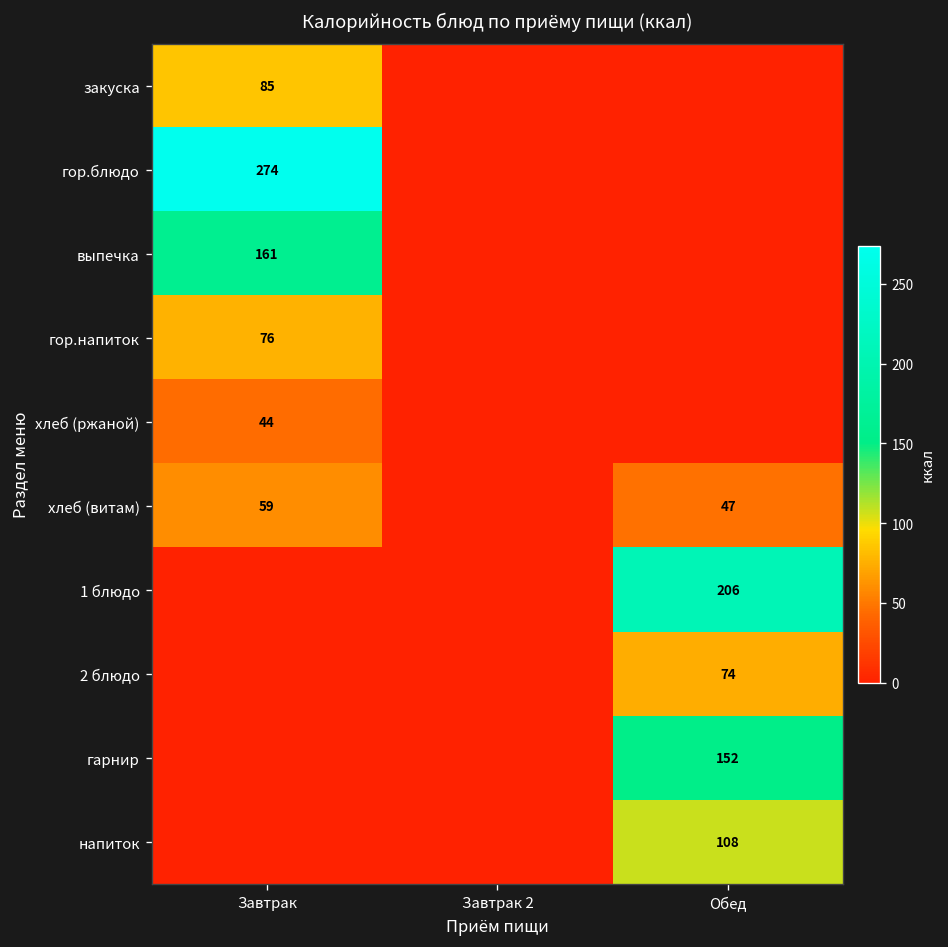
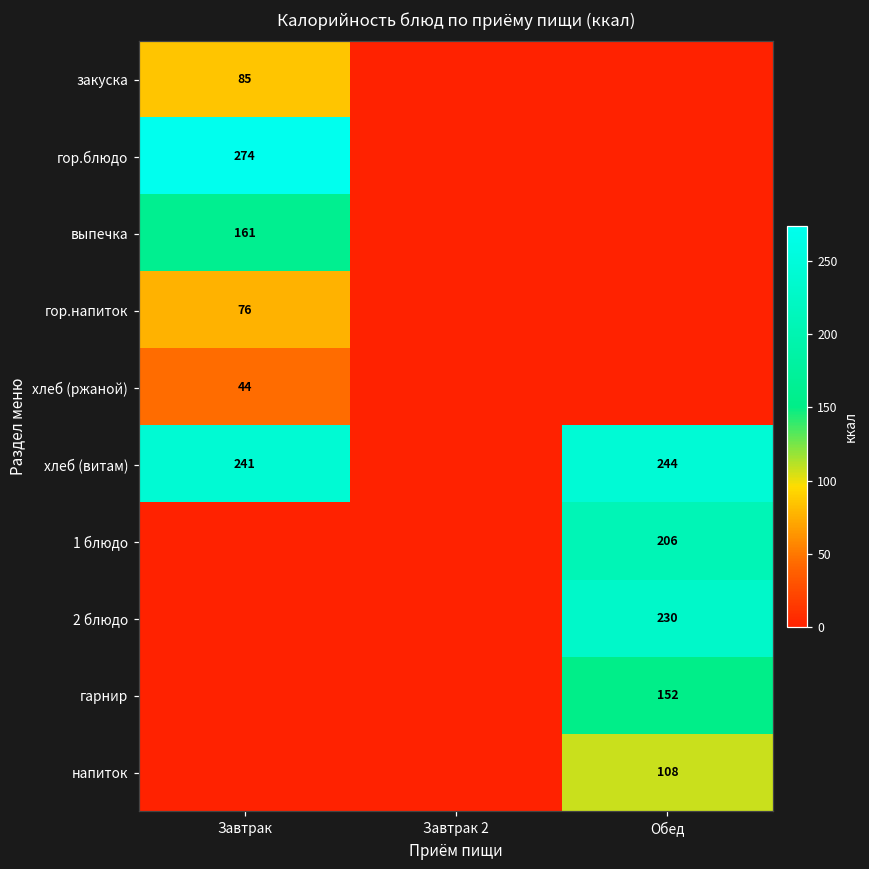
хлеб (витам), Завтрак: 59 -> 241
хлеб (витам), Обед: 47 -> 244
2 блюдо, Обед: 74 -> 230
